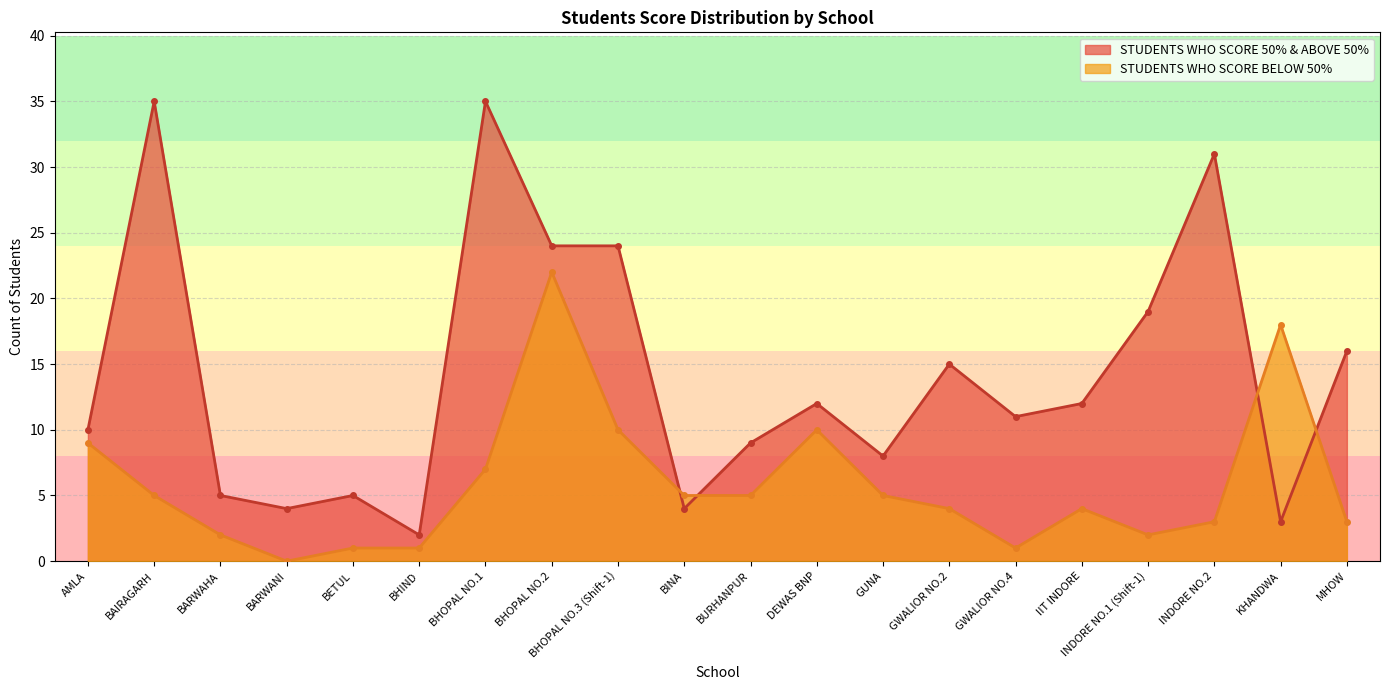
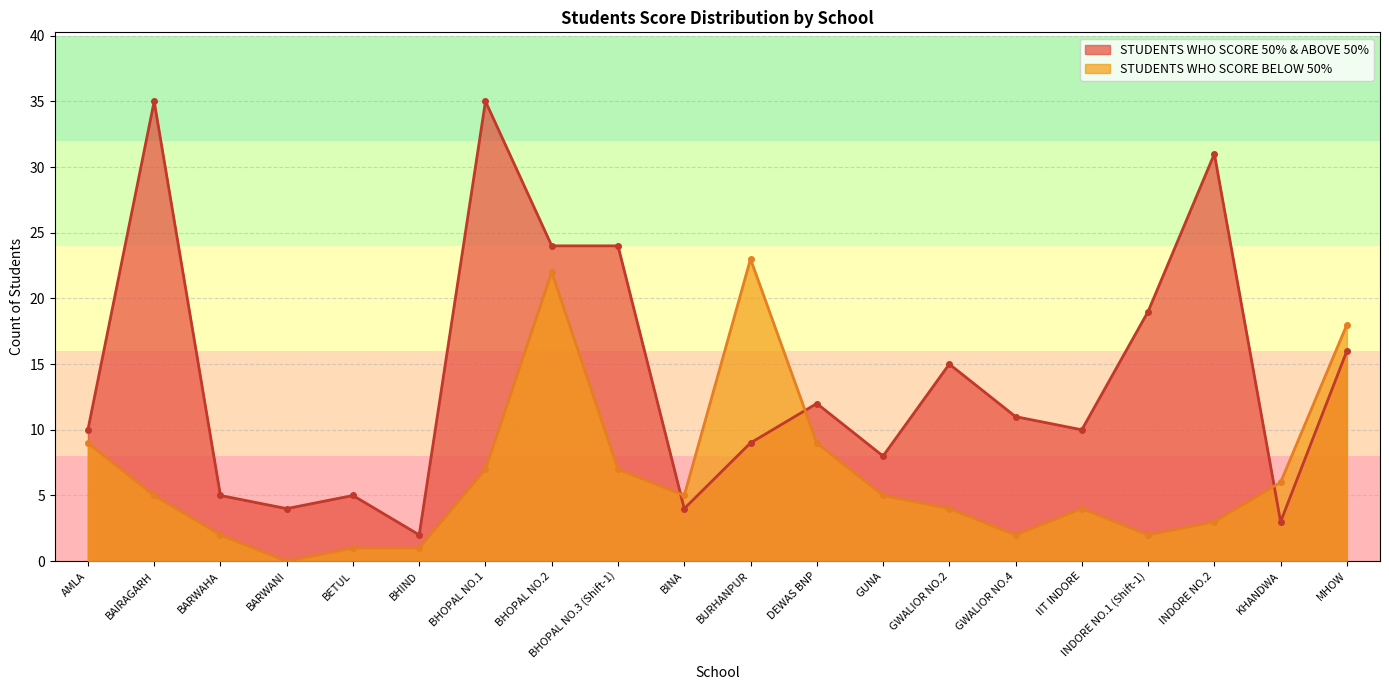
STUDENTS WHO SCORE BELOW 50%, BHOPAL NO.3 (Shift-1): 10 -> 7
STUDENTS WHO SCORE BELOW 50%, BURHANPUR: 5 -> 23
STUDENTS WHO SCORE BELOW 50%, DEWAS BNP: 10 -> 9
STUDENTS WHO SCORE BELOW 50%, GWALIOR NO.4: 1 -> 2
STUDENTS WHO SCORE 50% & ABOVE 50%, IIT INDORE: 12 -> 10
STUDENTS WHO SCORE BELOW 50%, KHANDWA: 18 -> 6
STUDENTS WHO SCORE BELOW 50%, MHOW: 3 -> 18
